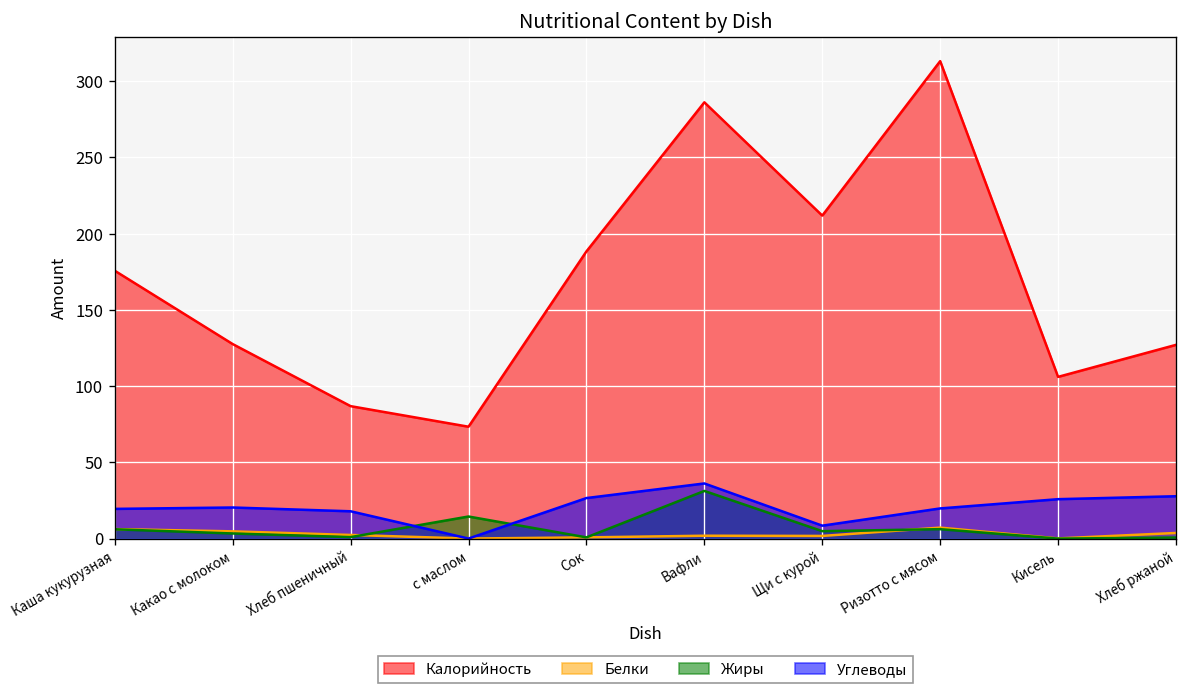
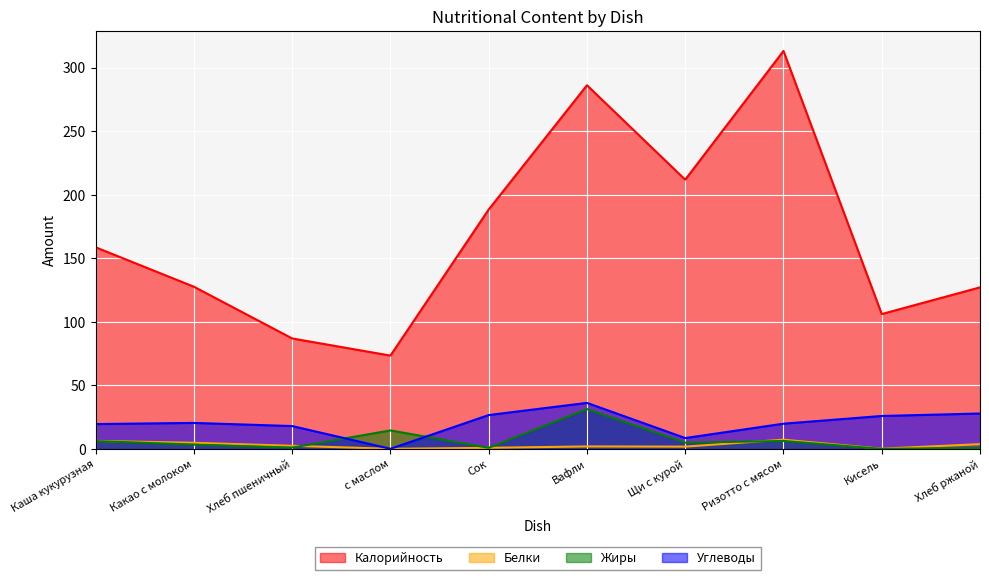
Калорийность, Каша кукурузная: 176 -> 159
